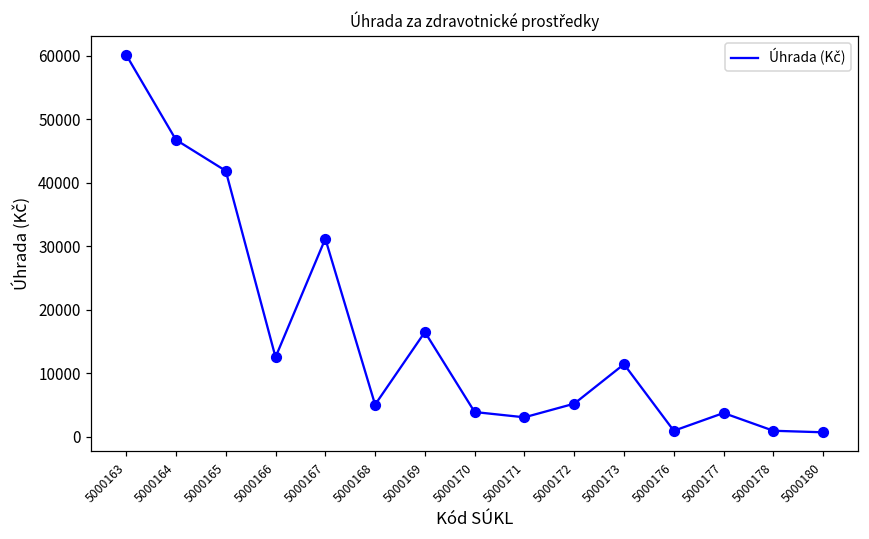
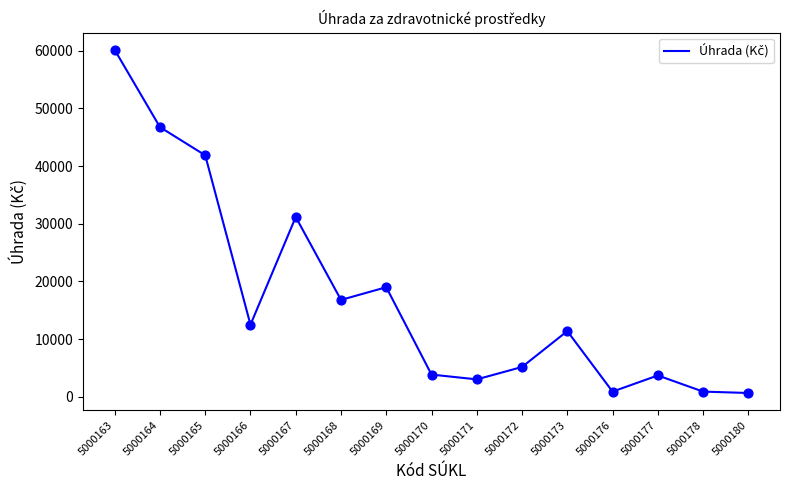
5000168: 5000 -> 17000
5000169: 16000 -> 19000
